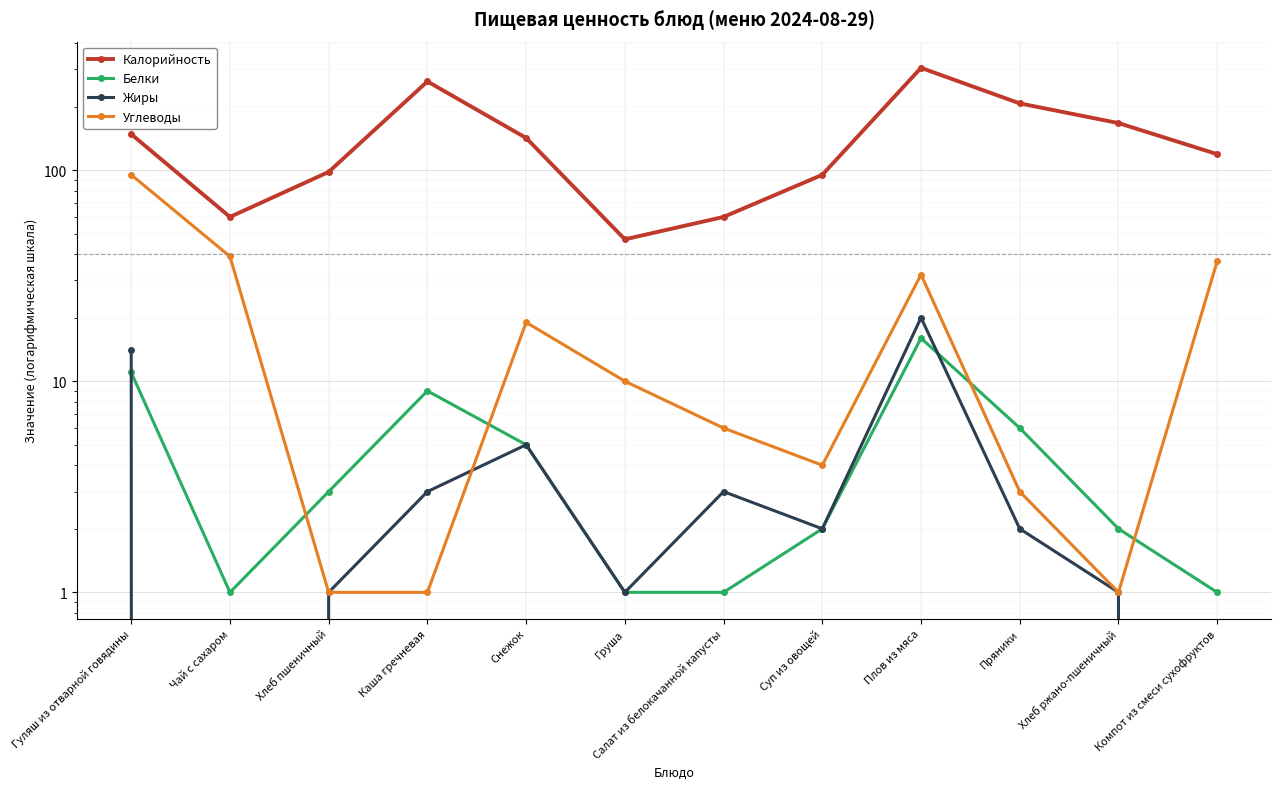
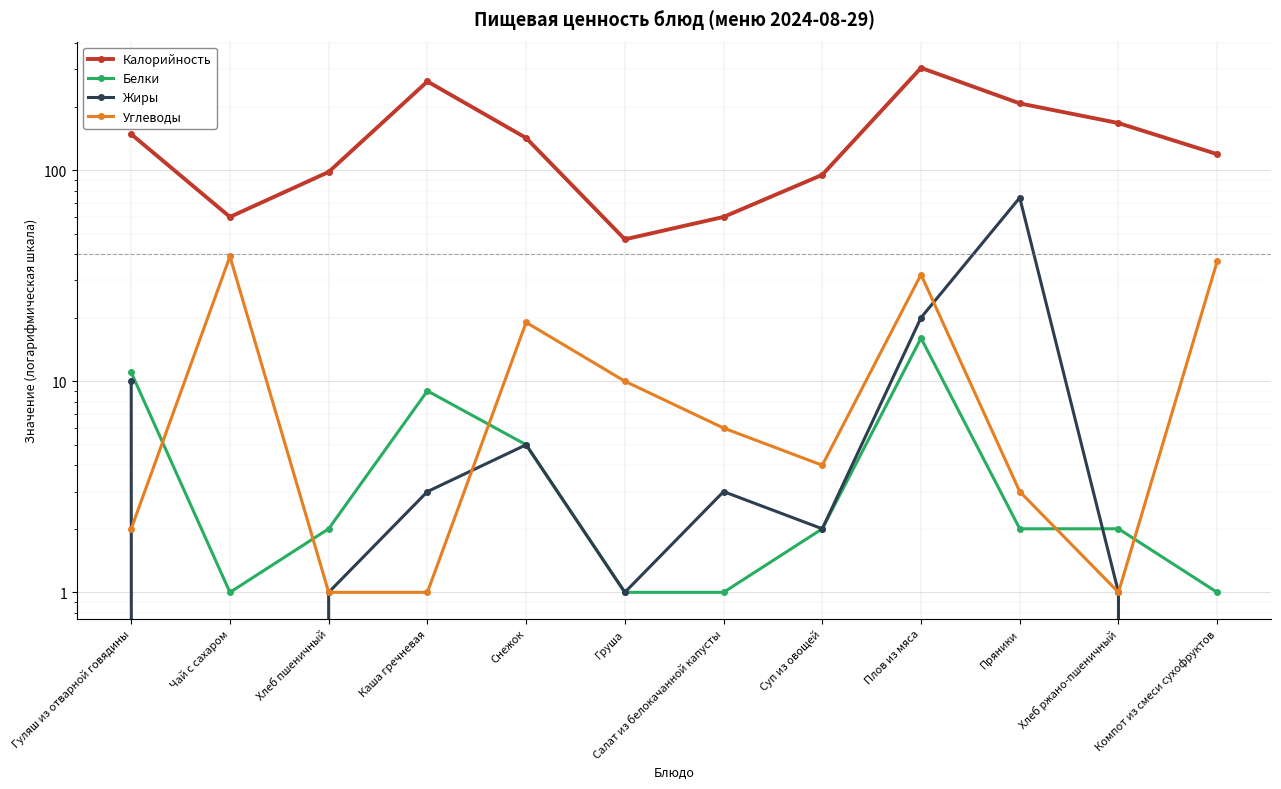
Жиры, Гуляш из отварной говядины: 14 -> 10
Углеводы, Гуляш из отварной говядины: 100 -> 2
Белки, Хлеб пшеничный: 3 -> 2
Белки, Пряники: 6 -> 2
Жиры, Пряники: 2 -> 74
